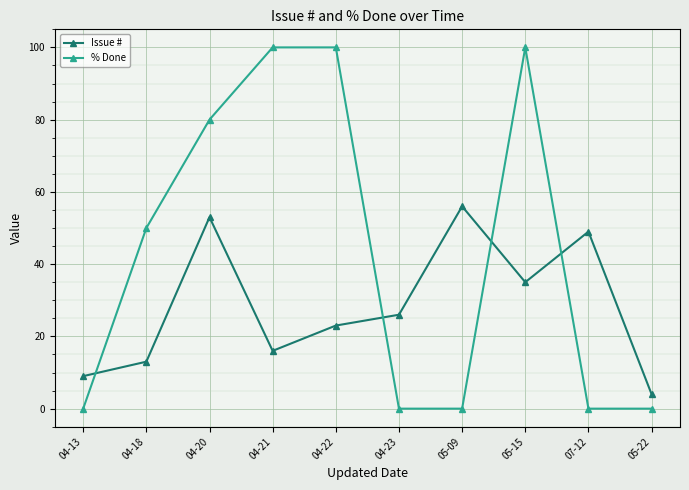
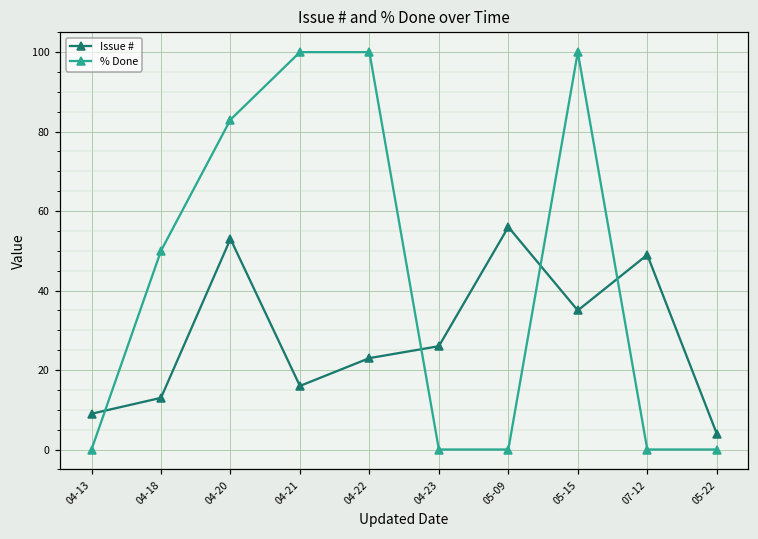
% Done, 04-20: 80 -> 83
